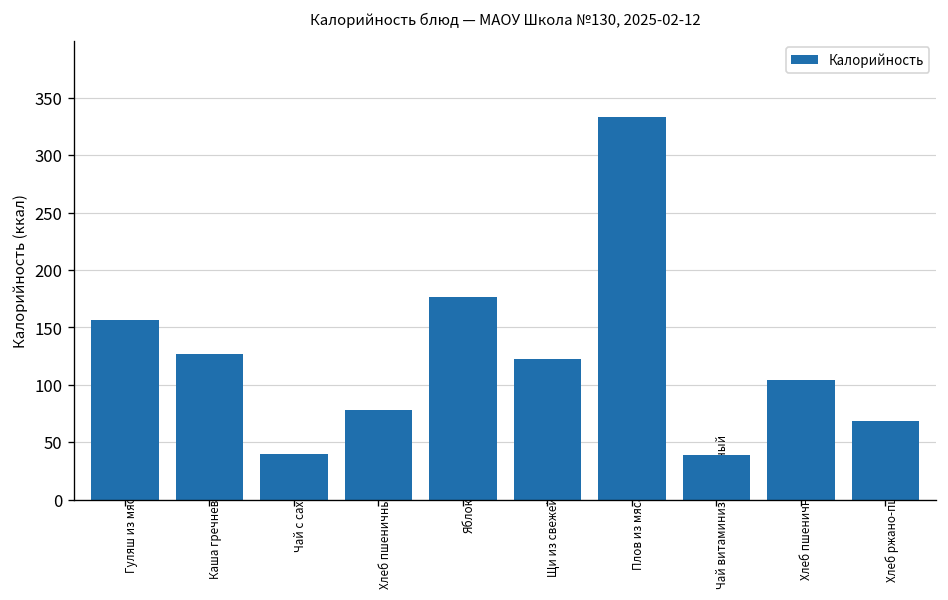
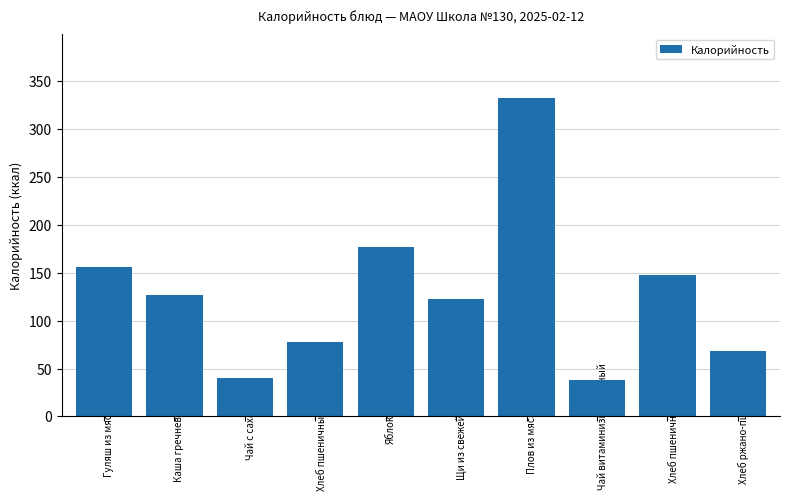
Хлеб пшеничный (обед): 100 -> 150
